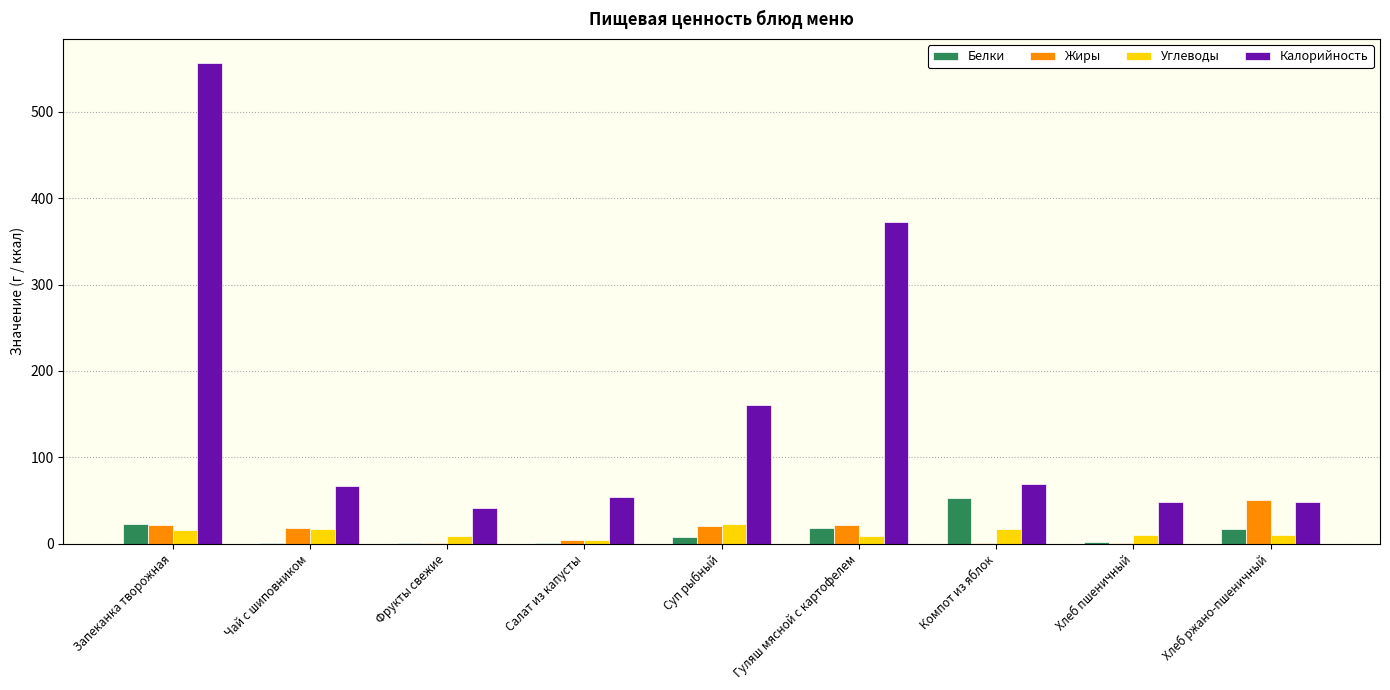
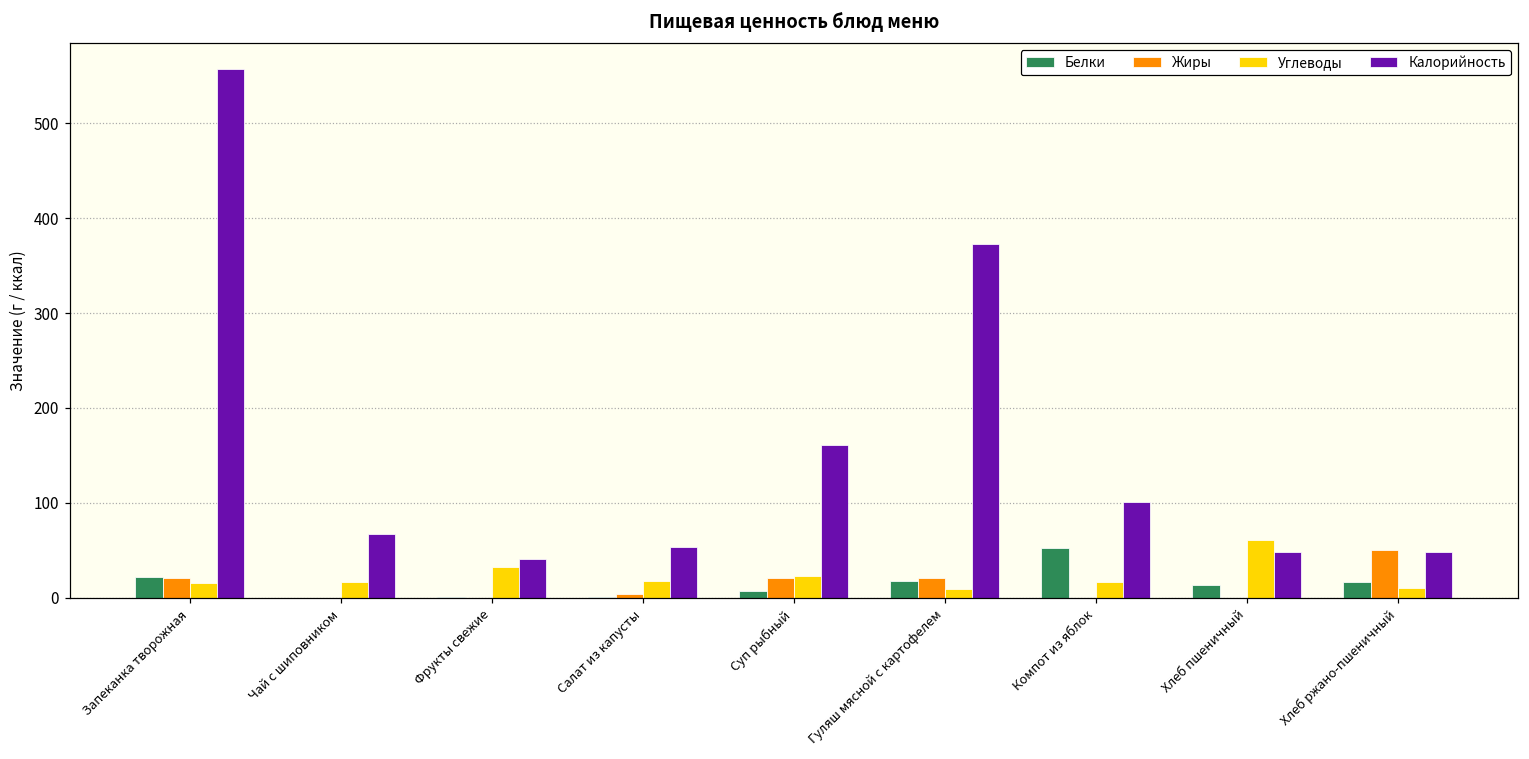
Жиры, Чай с шиповником: 20 -> 0
Углеводы, Фрукты свежие: 10 -> 30
Углеводы, Салат из капусты: 0 -> 20
Калорийность, Компот из яблок: 70 -> 100
Белки, Хлеб пшеничный: 0 -> 10
Углеводы, Хлеб пшеничный: 10 -> 60
